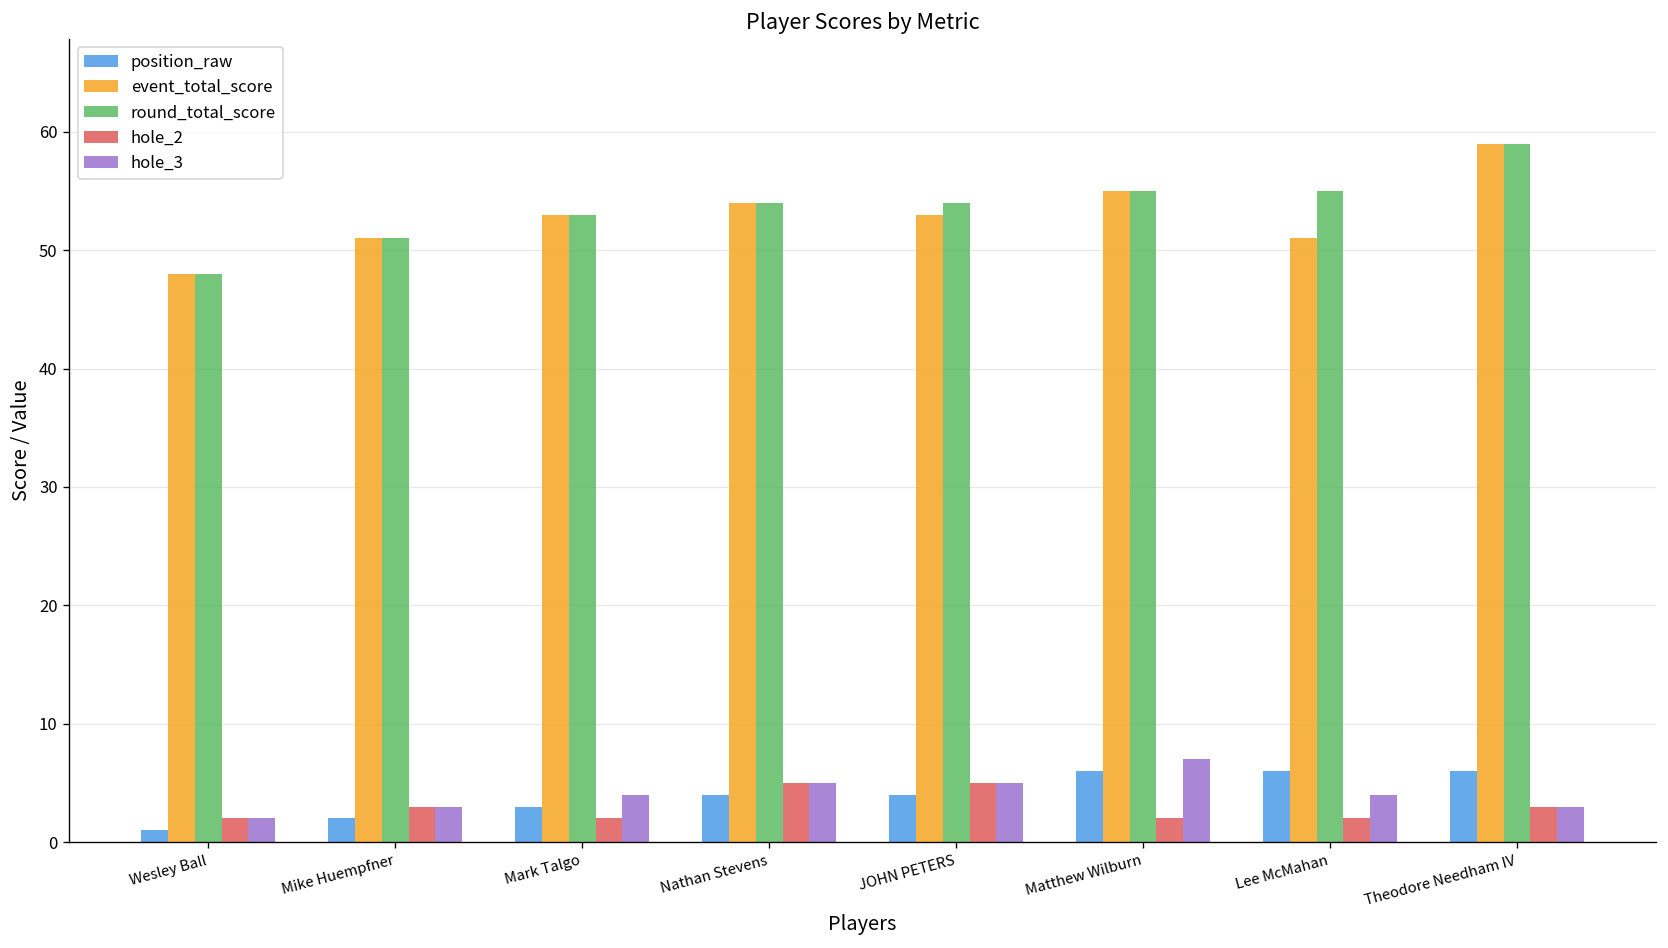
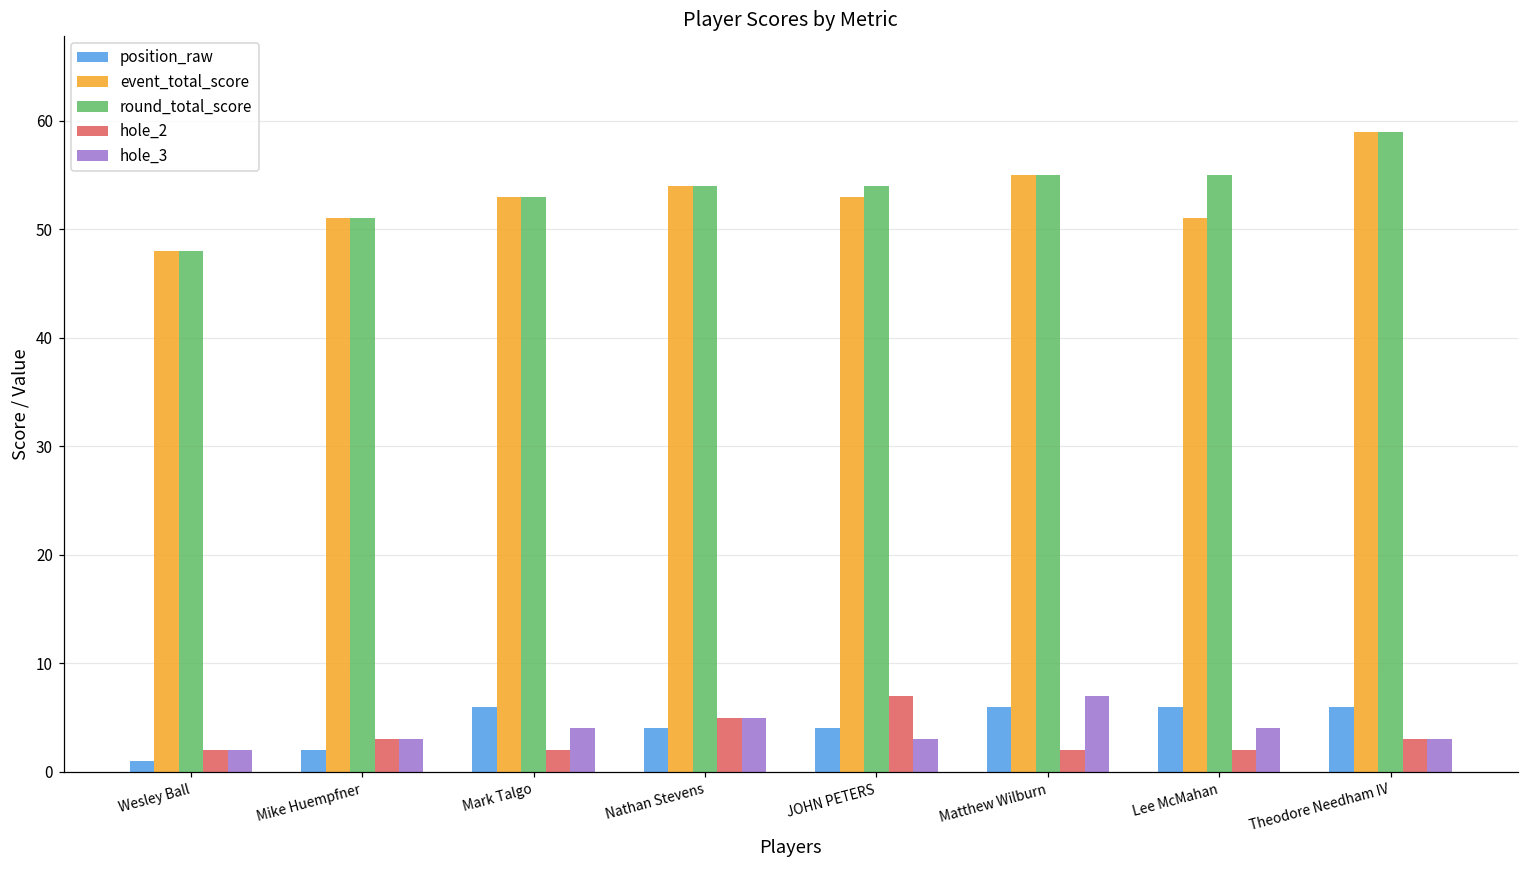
position_raw, Mark Talgo: 3 -> 6
hole_2, JOHN PETERS: 5 -> 7
hole_3, JOHN PETERS: 5 -> 3
